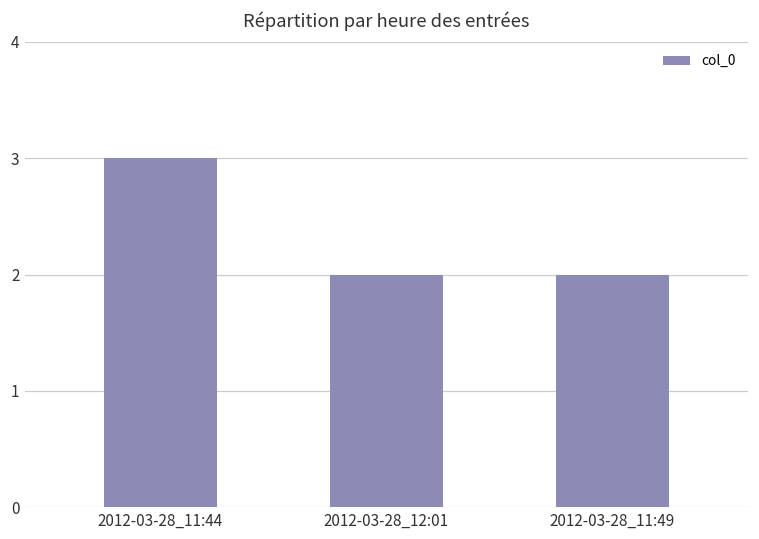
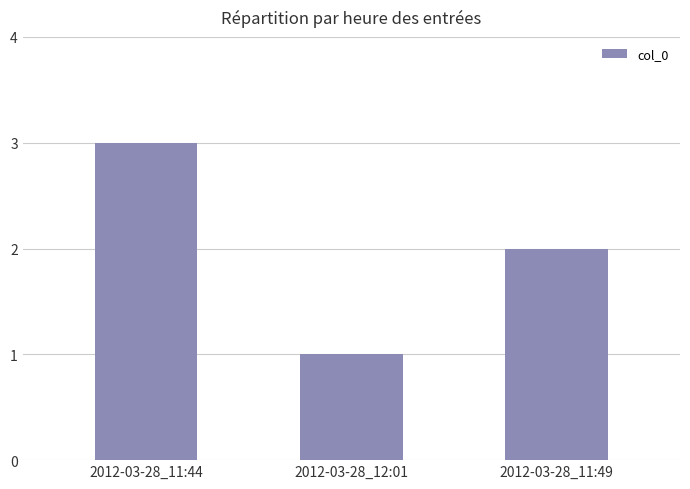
2012-03-28_12:01: 2 -> 1
